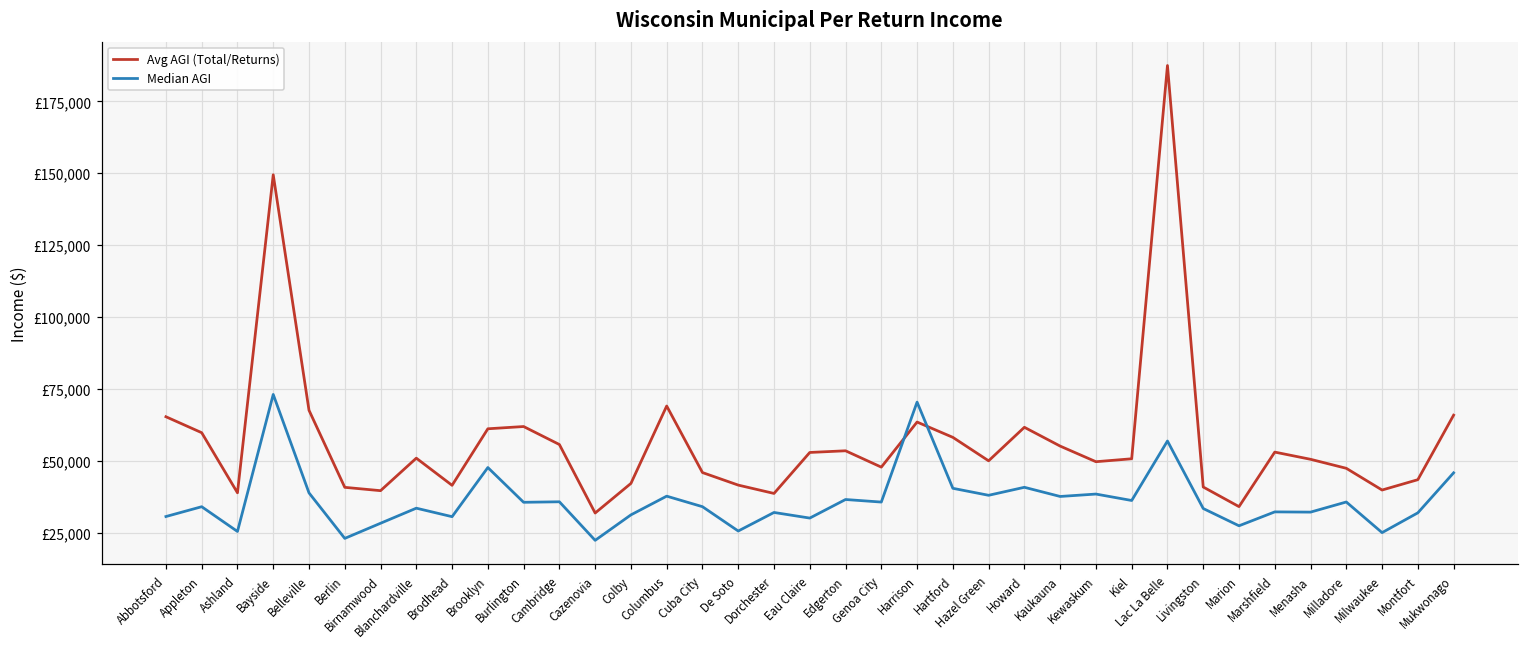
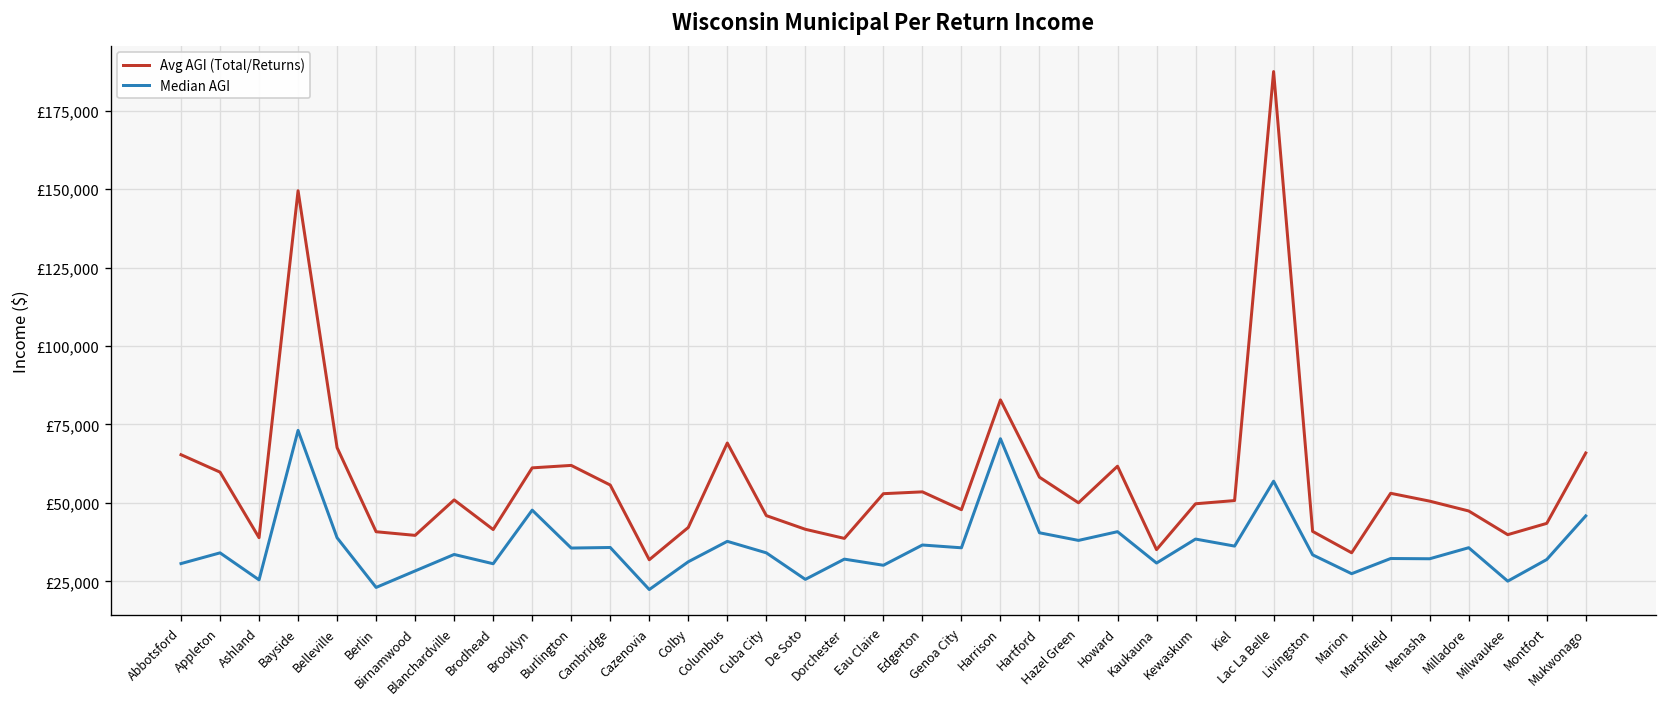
Avg AGI (Total/Returns), Harrison: £64,000 -> £83,000
Avg AGI (Total/Returns), Kaukauna: £55,000 -> £35,000
Median AGI, Kaukauna: £38,000 -> £31,000
